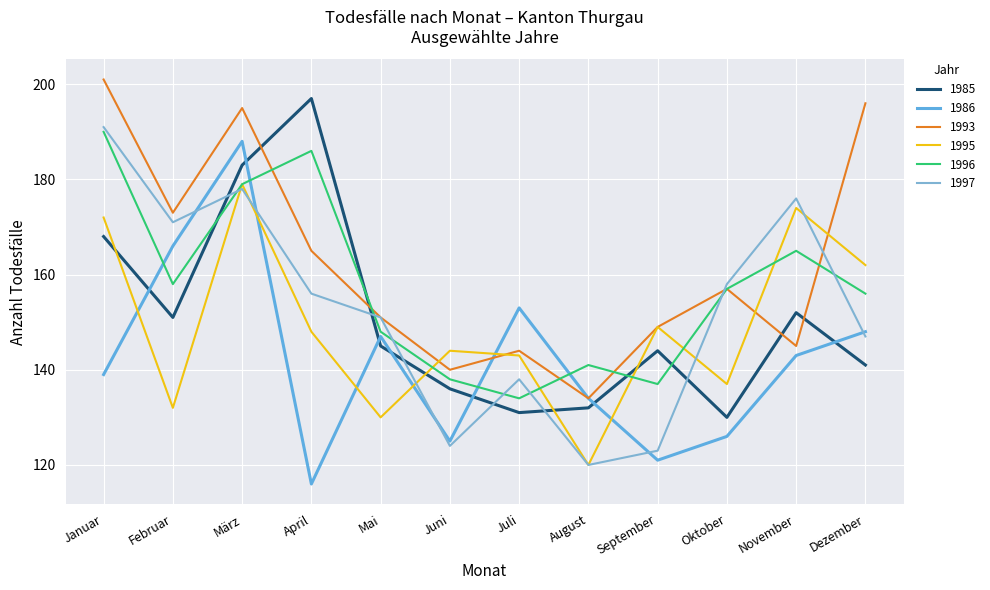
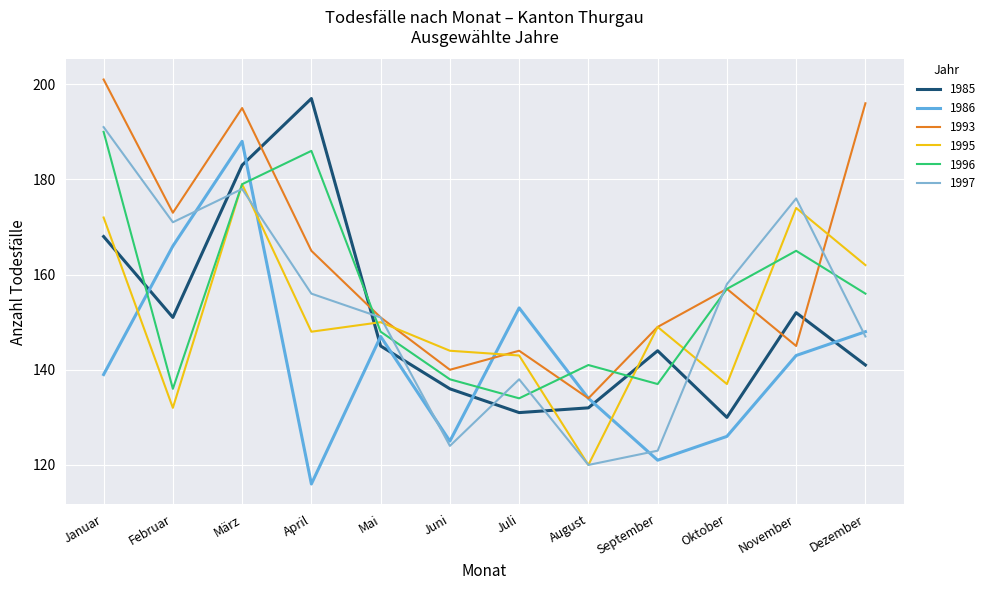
1996, Februar: 158 -> 136
1995, Mai: 130 -> 150
